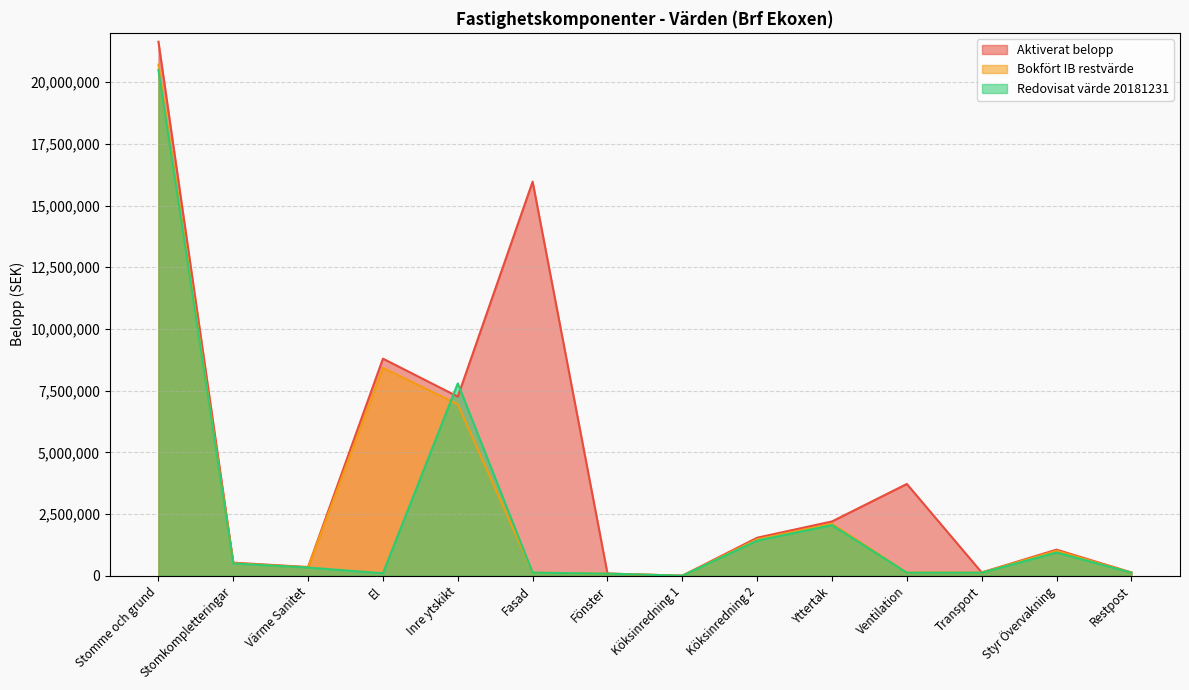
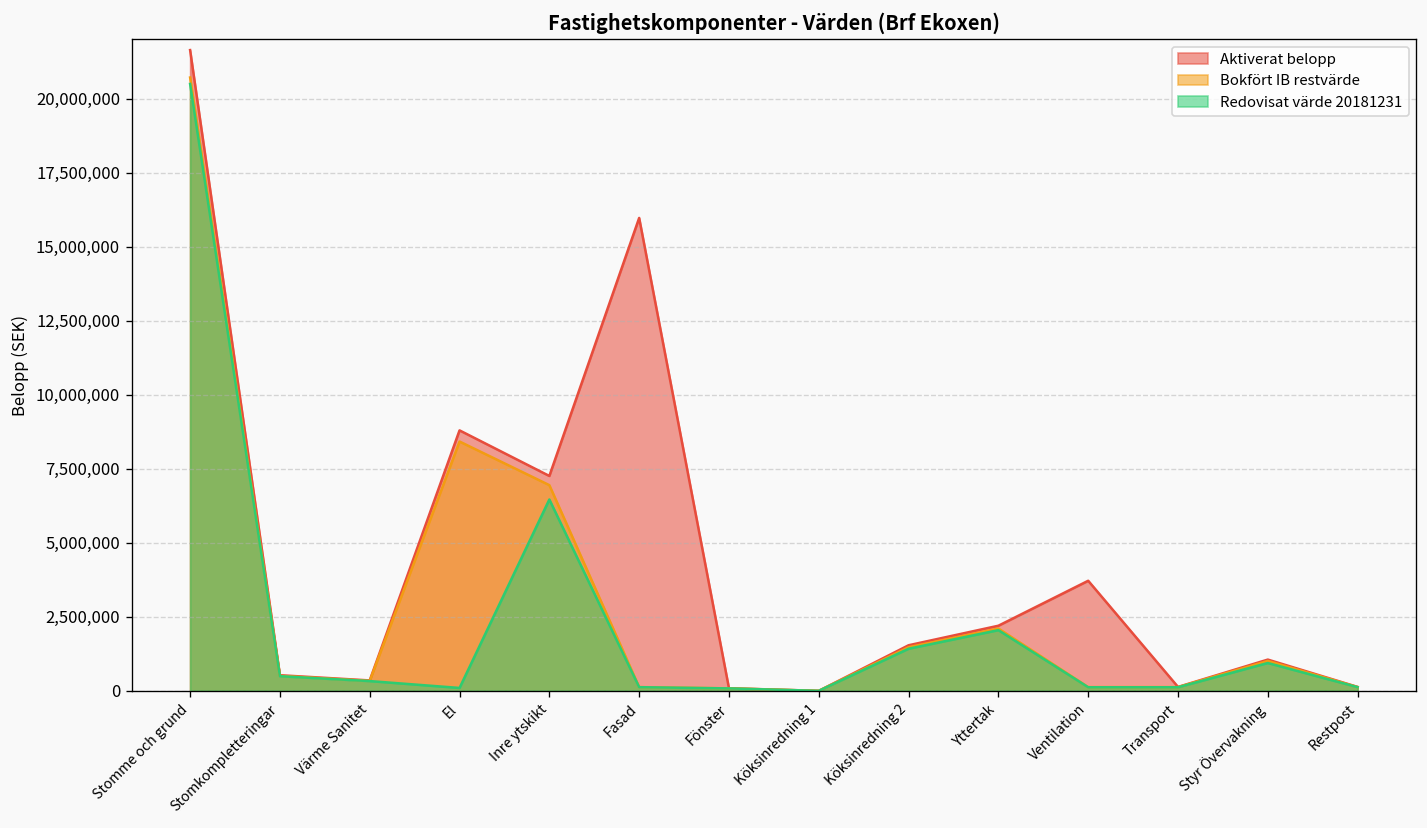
Redovisat värde 20181231, Inre ytskikt: 7,800,000 -> 6,500,000
